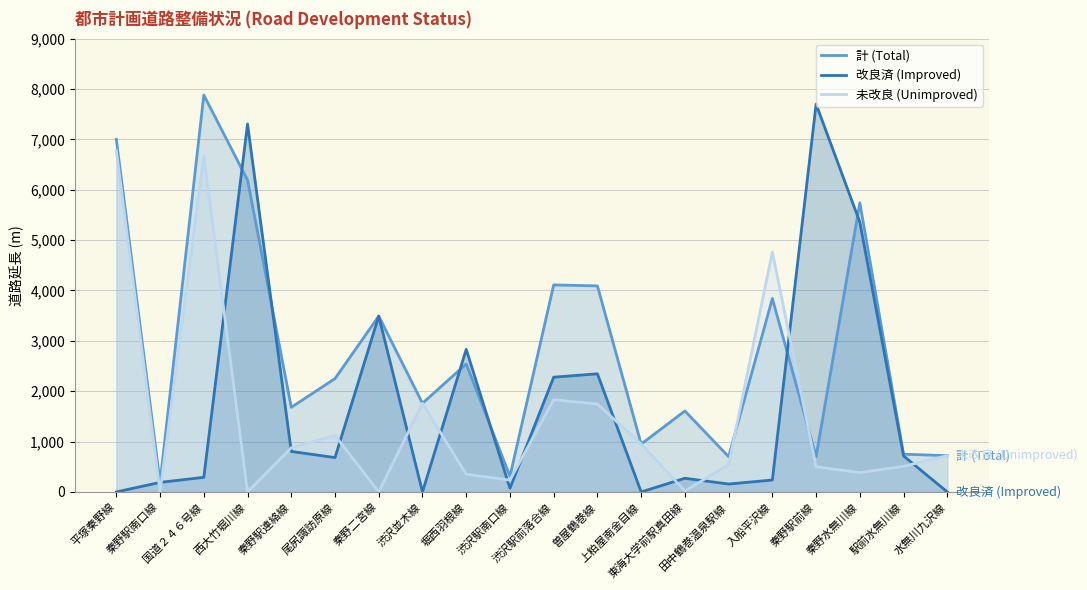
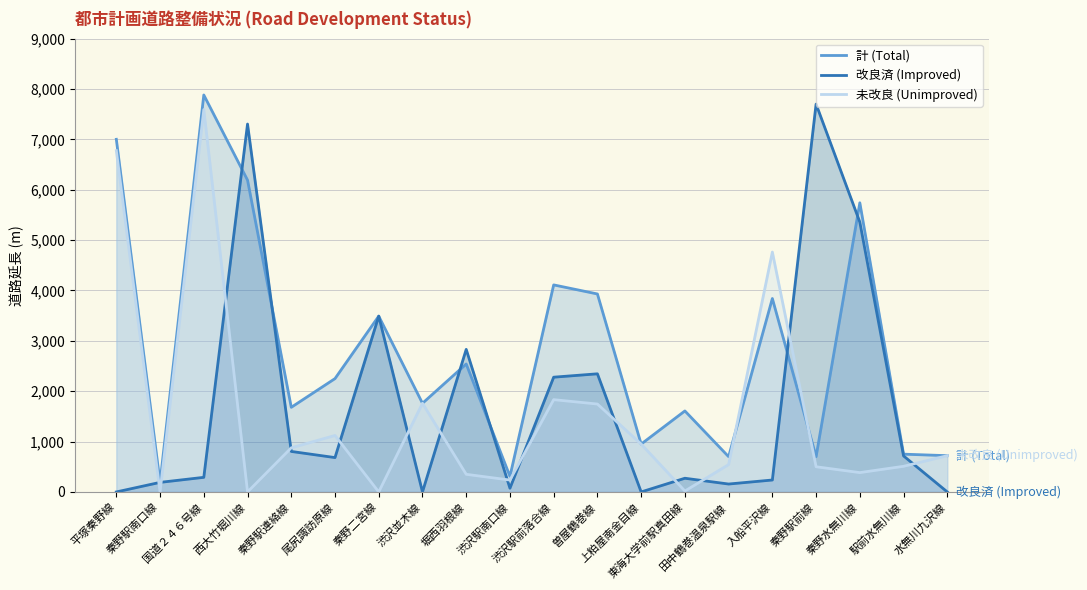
未改良 (Unimproved), 国道２４６号線: 6,700 -> 7,600
計 (Total), 曽屋鶴巻線: 4,100 -> 3,900
